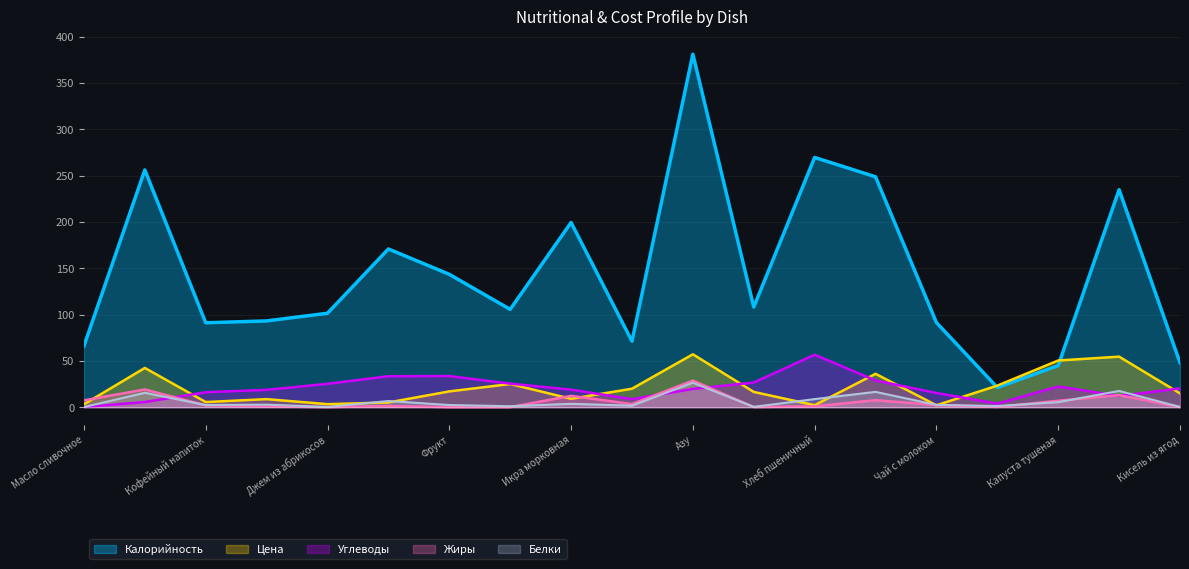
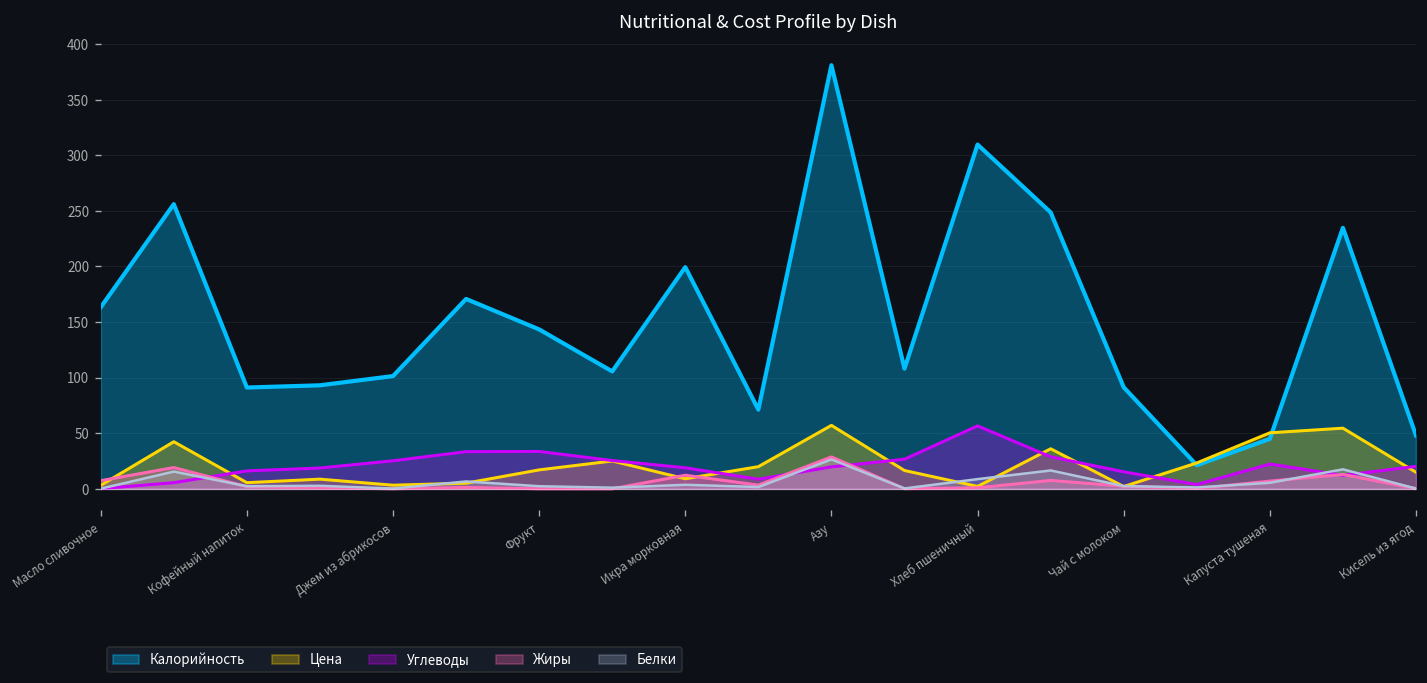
Калорийность, Масло сливочное: 70 -> 160
Калорийность, Хлеб пшеничный: 270 -> 310
